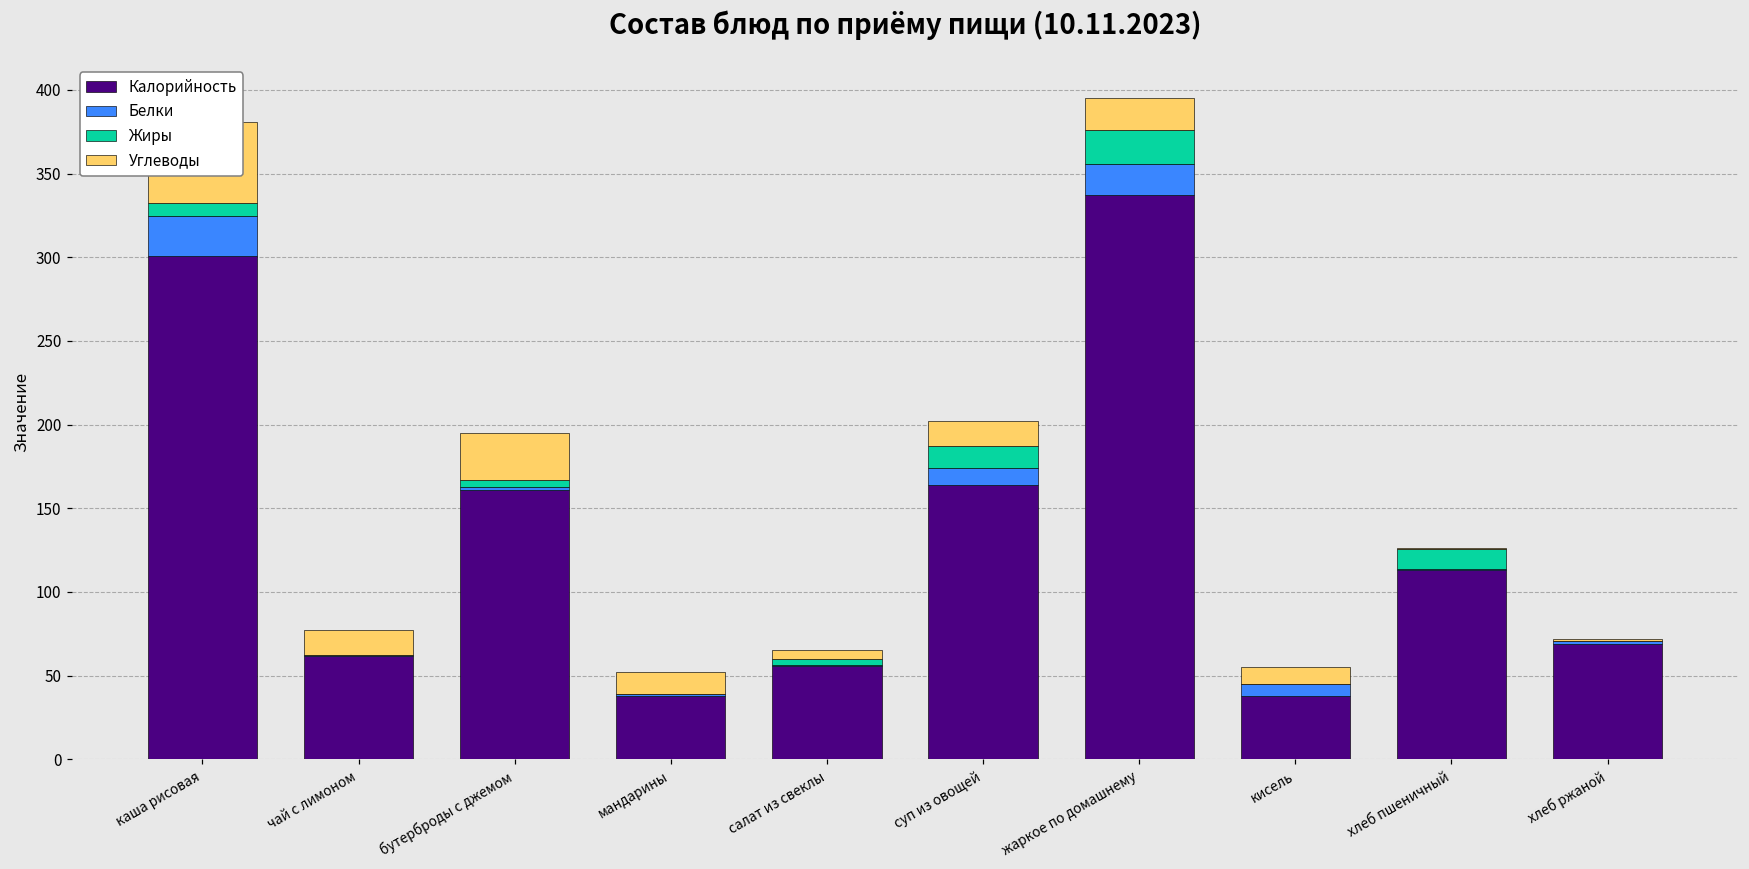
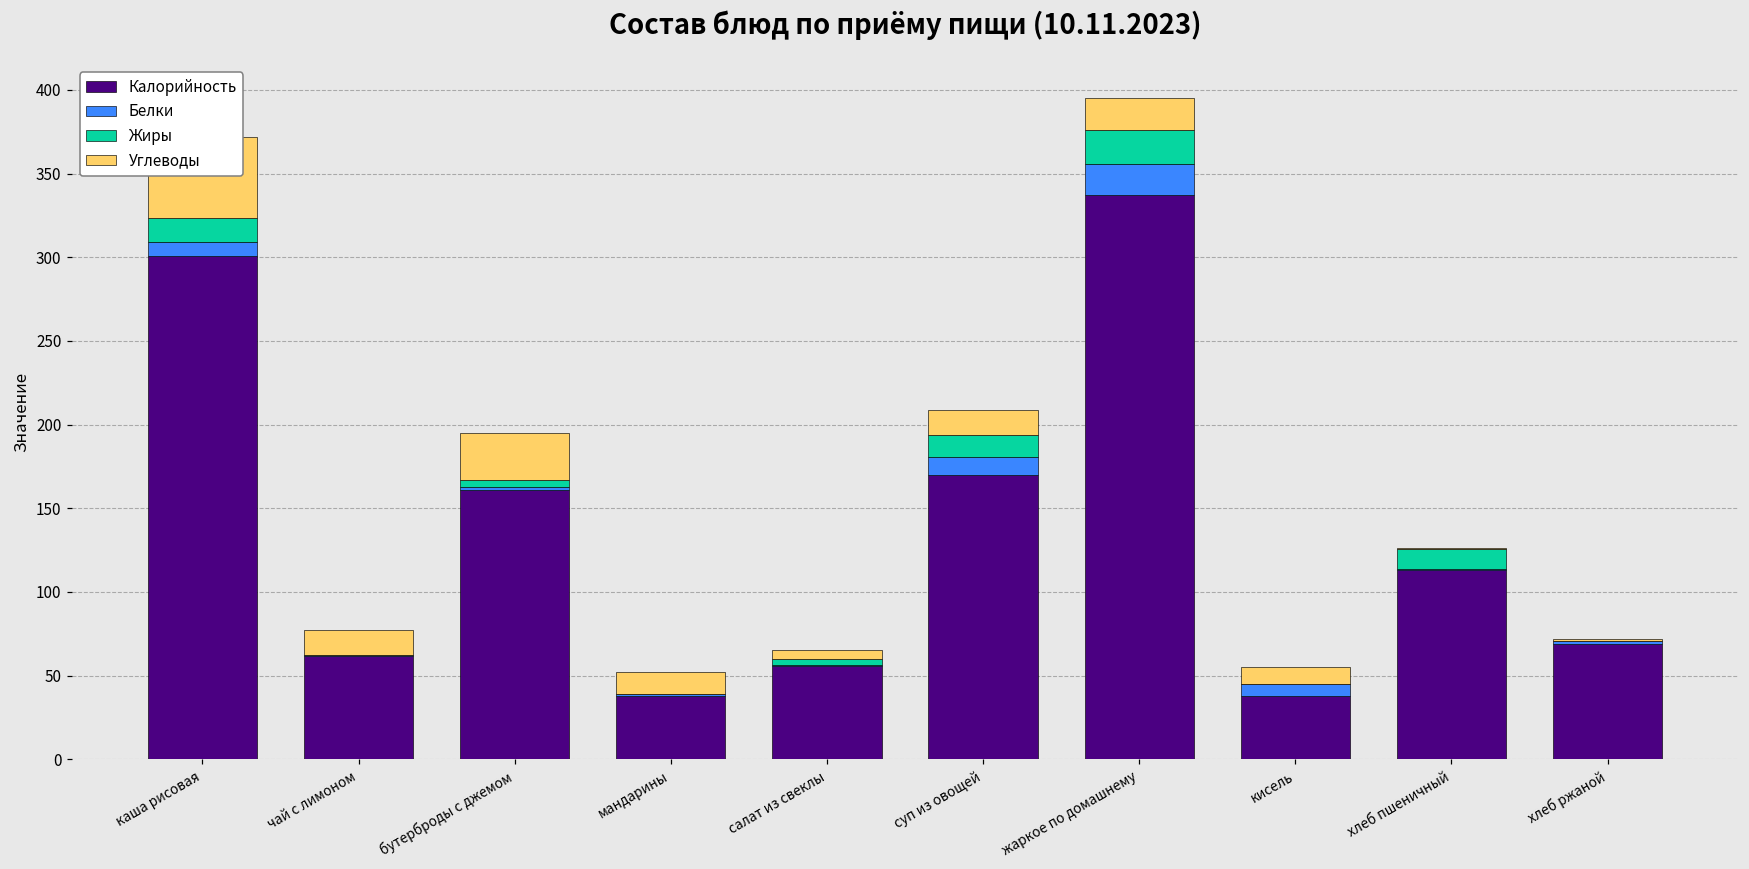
Белки, каша рисовая: 24 -> 8
Жиры, каша рисовая: 8 -> 14
Калорийность, суп из овощей: 164 -> 170
